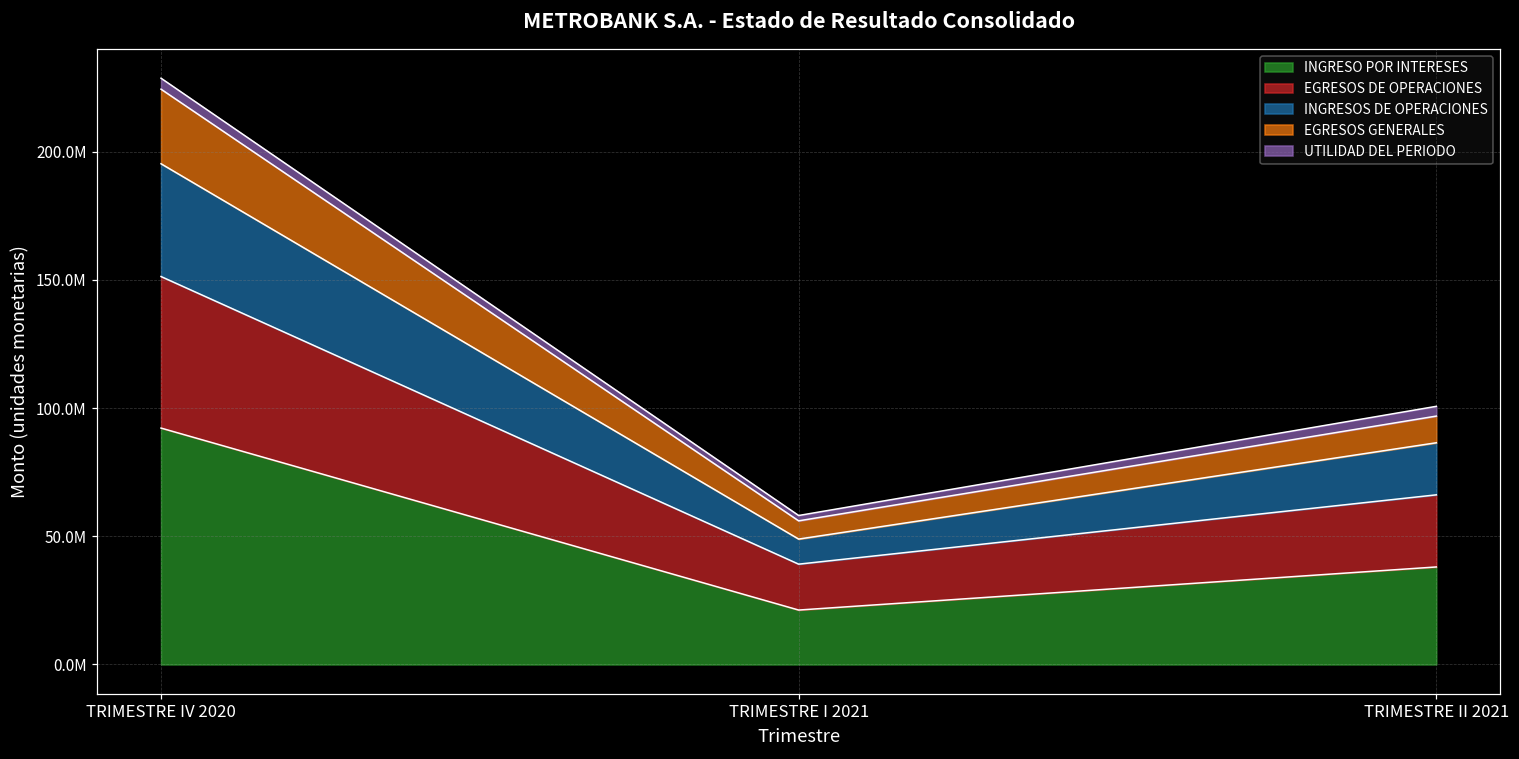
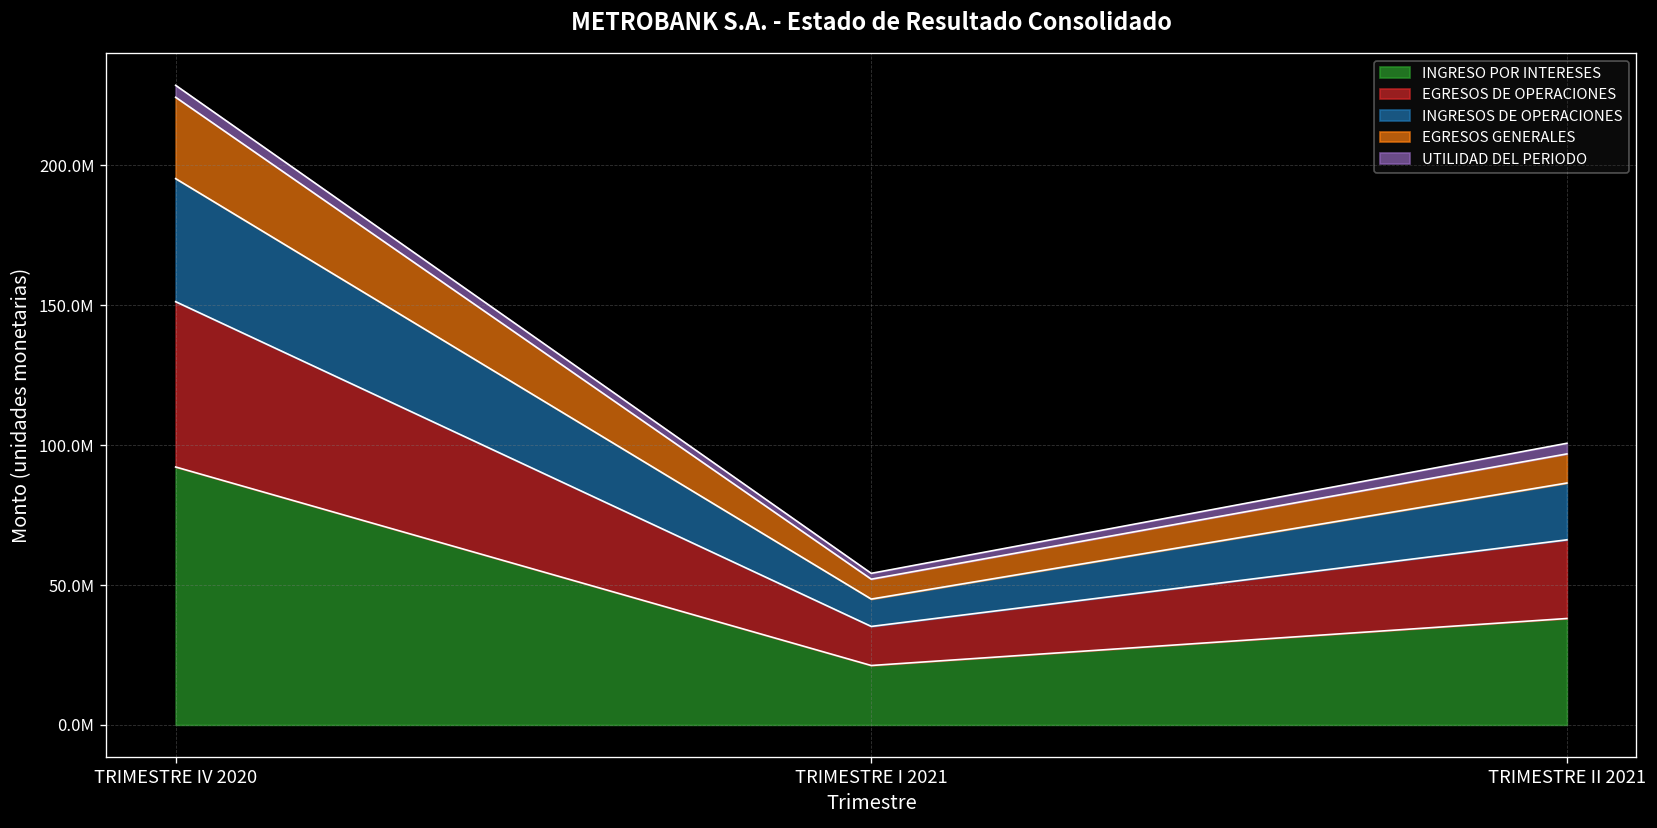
EGRESOS DE OPERACIONES, TRIMESTRE I 2021: 18000000 -> 14000000
